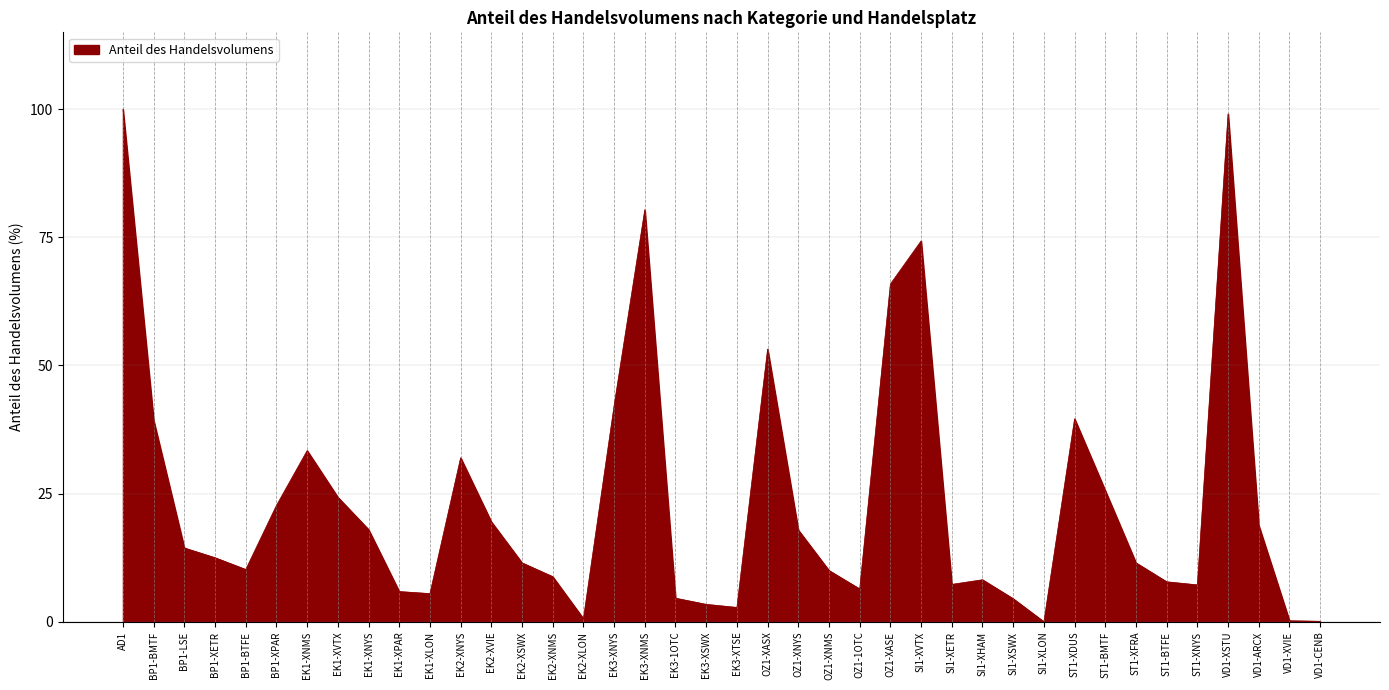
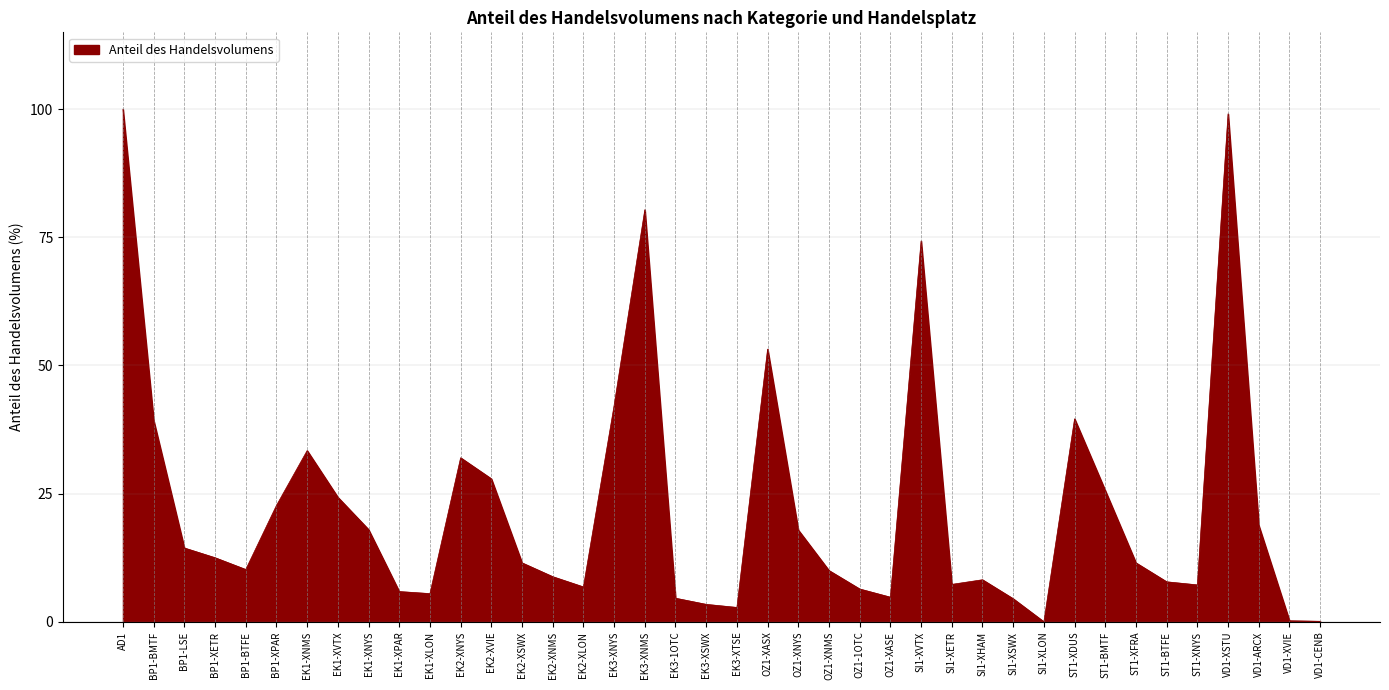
EK2-XVIE: 20 -> 28
EK2-XLON: 1 -> 7
OZ1-XASE: 66 -> 5
